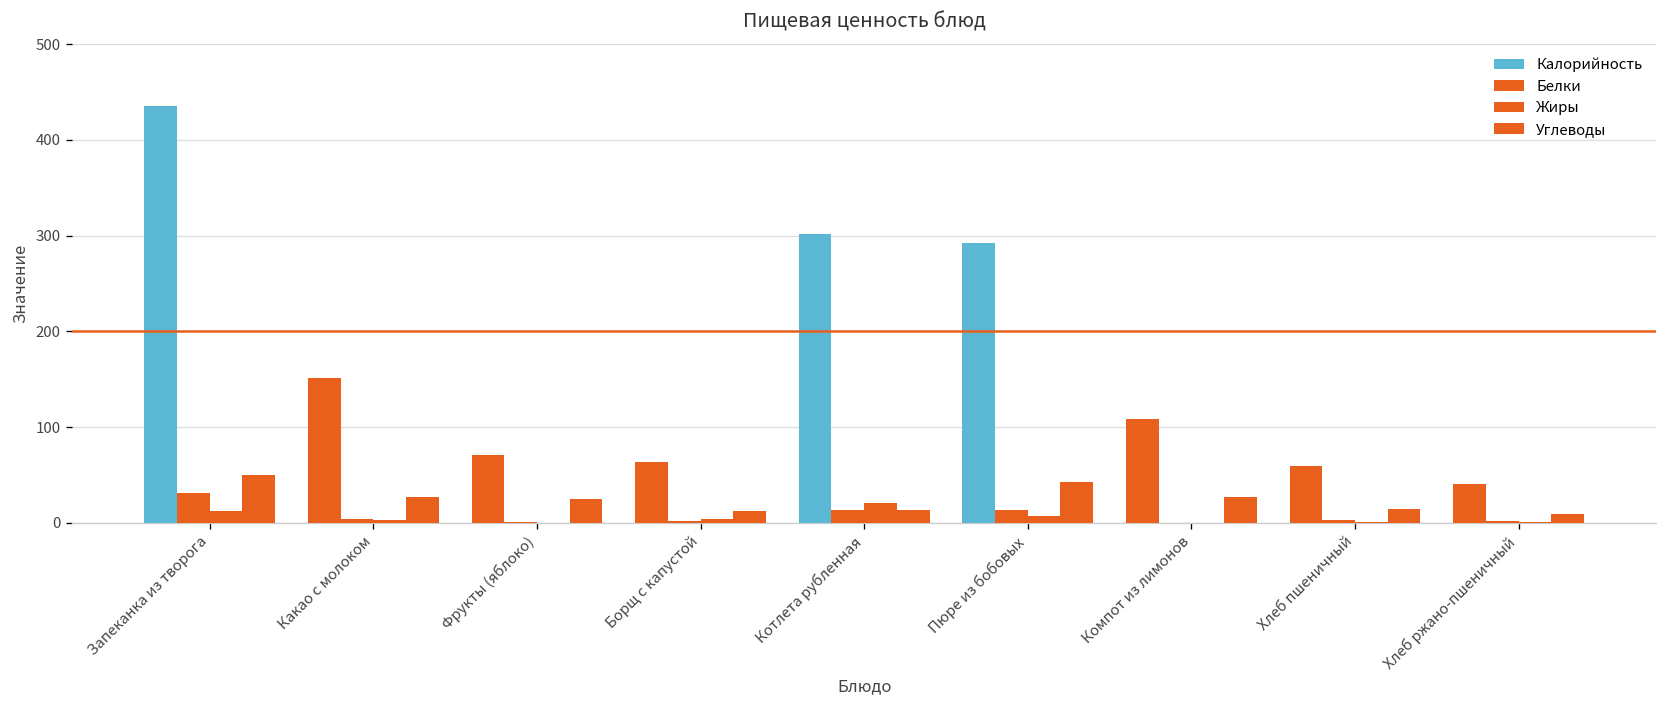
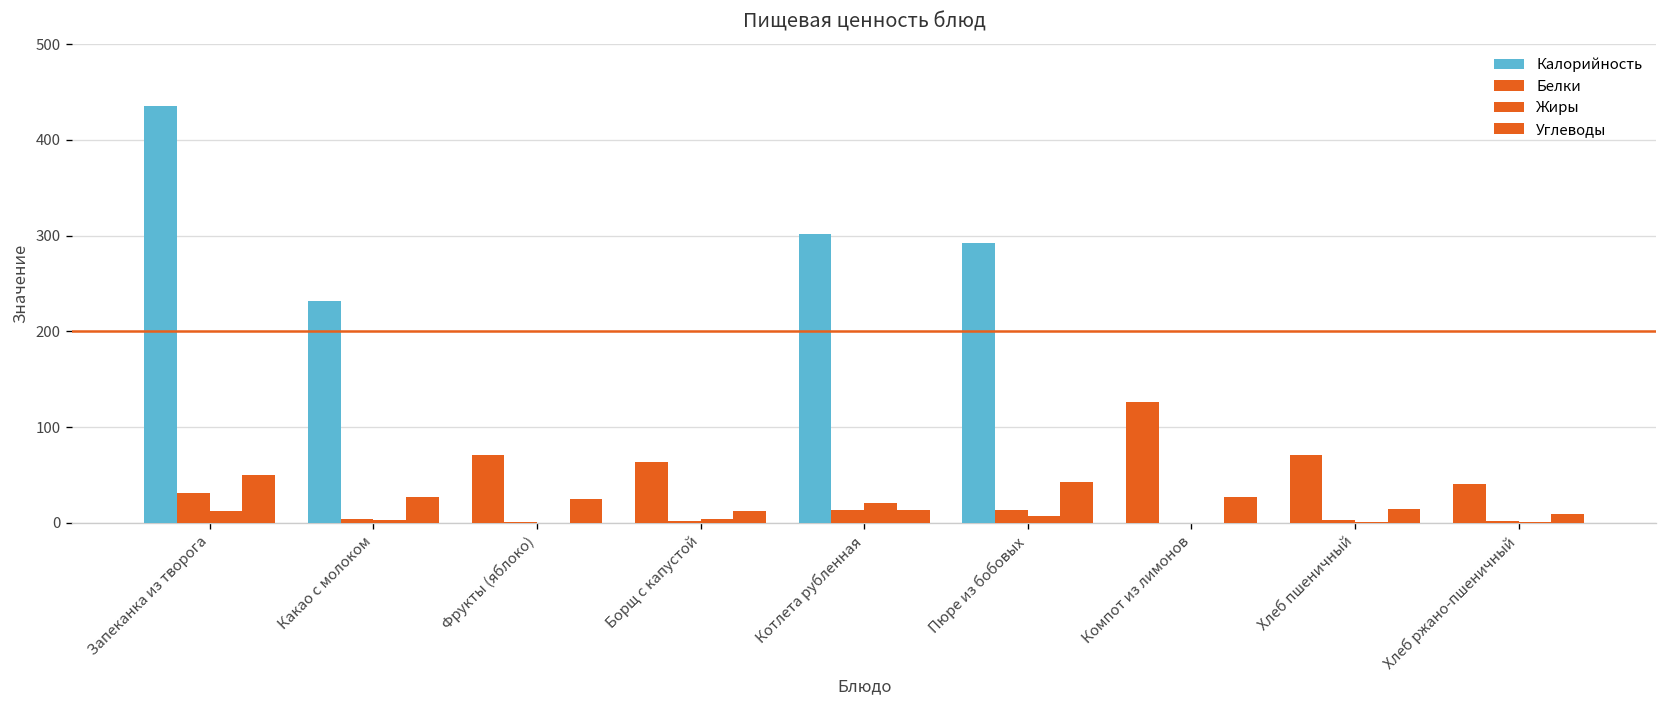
Калорийность, Какао с молоком: 150 -> 230
Калорийность, Компот из лимонов: 110 -> 130
Калорийность, Хлеб пшеничный: 60 -> 70
